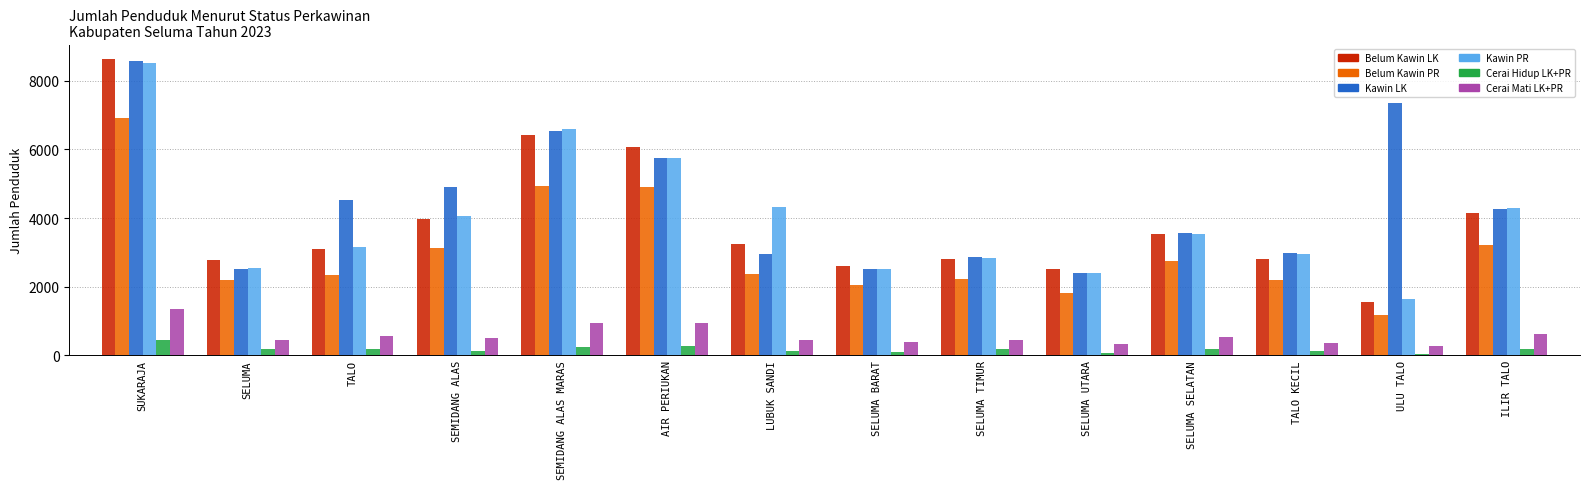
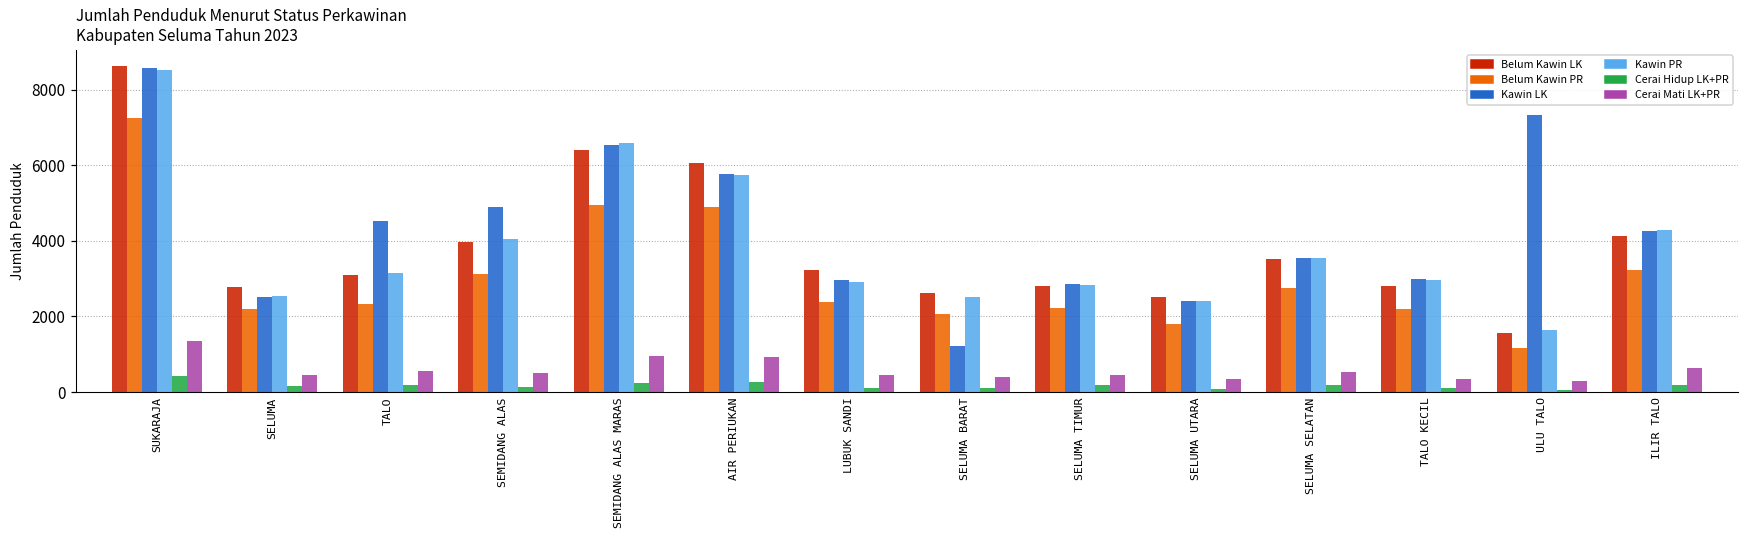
Belum Kawin PR, SUKARAJA: 6900 -> 7200
Kawin PR, LUBUK SANDI: 4300 -> 2900
Kawin LK, SELUMA BARAT: 2500 -> 1200
